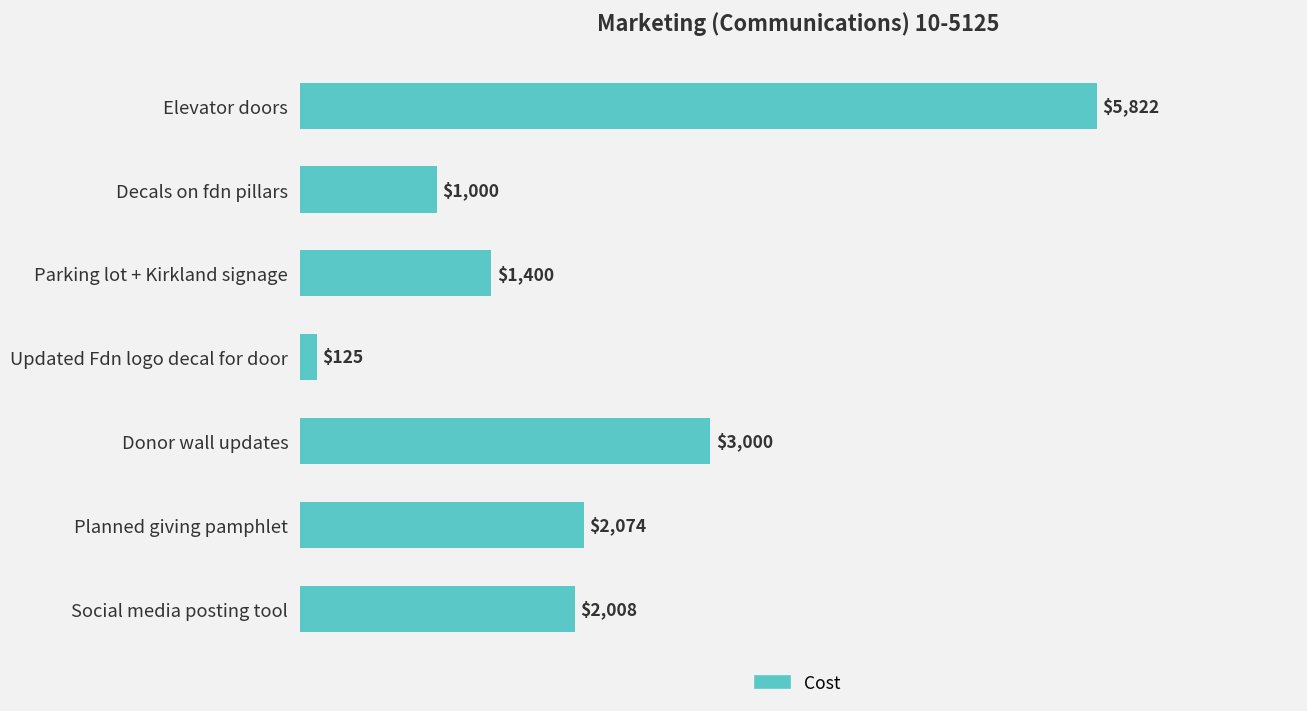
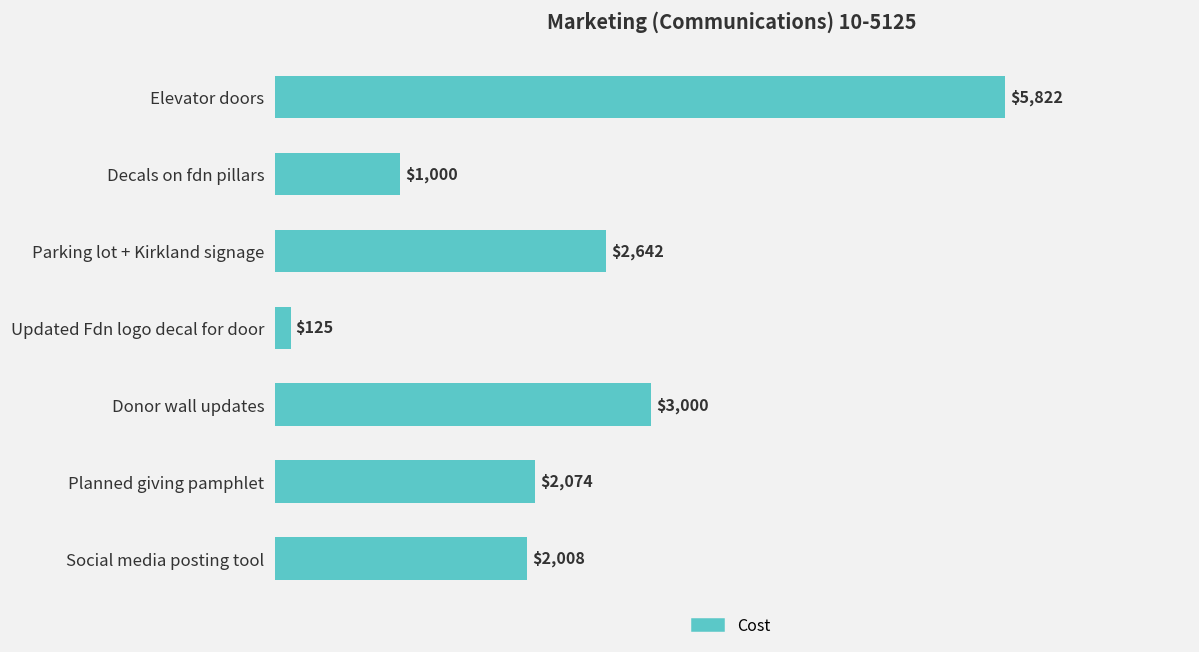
Parking lot + Kirkland signage: $1,400 -> $2,642
